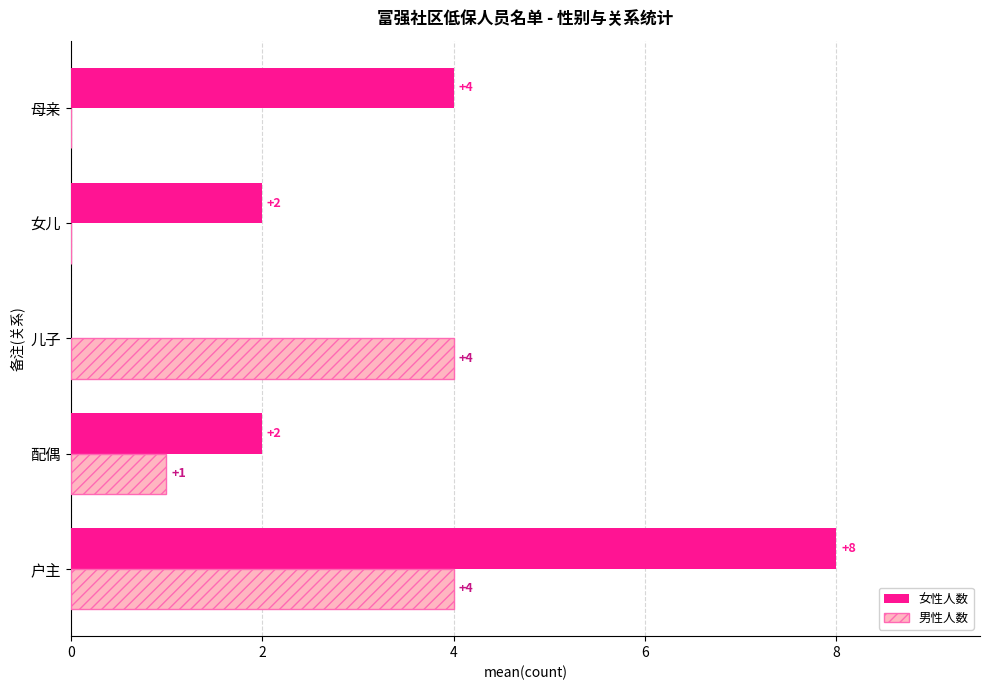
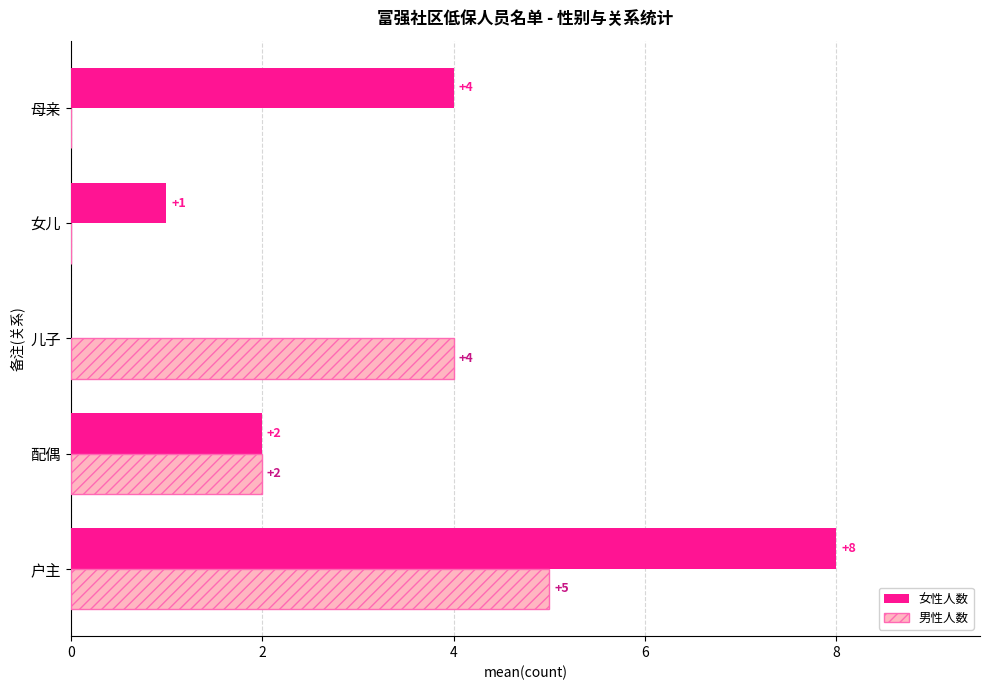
女性人数, 女儿: +2 -> +1
男性人数, 配偶: +1 -> +2
男性人数, 户主: +4 -> +5
